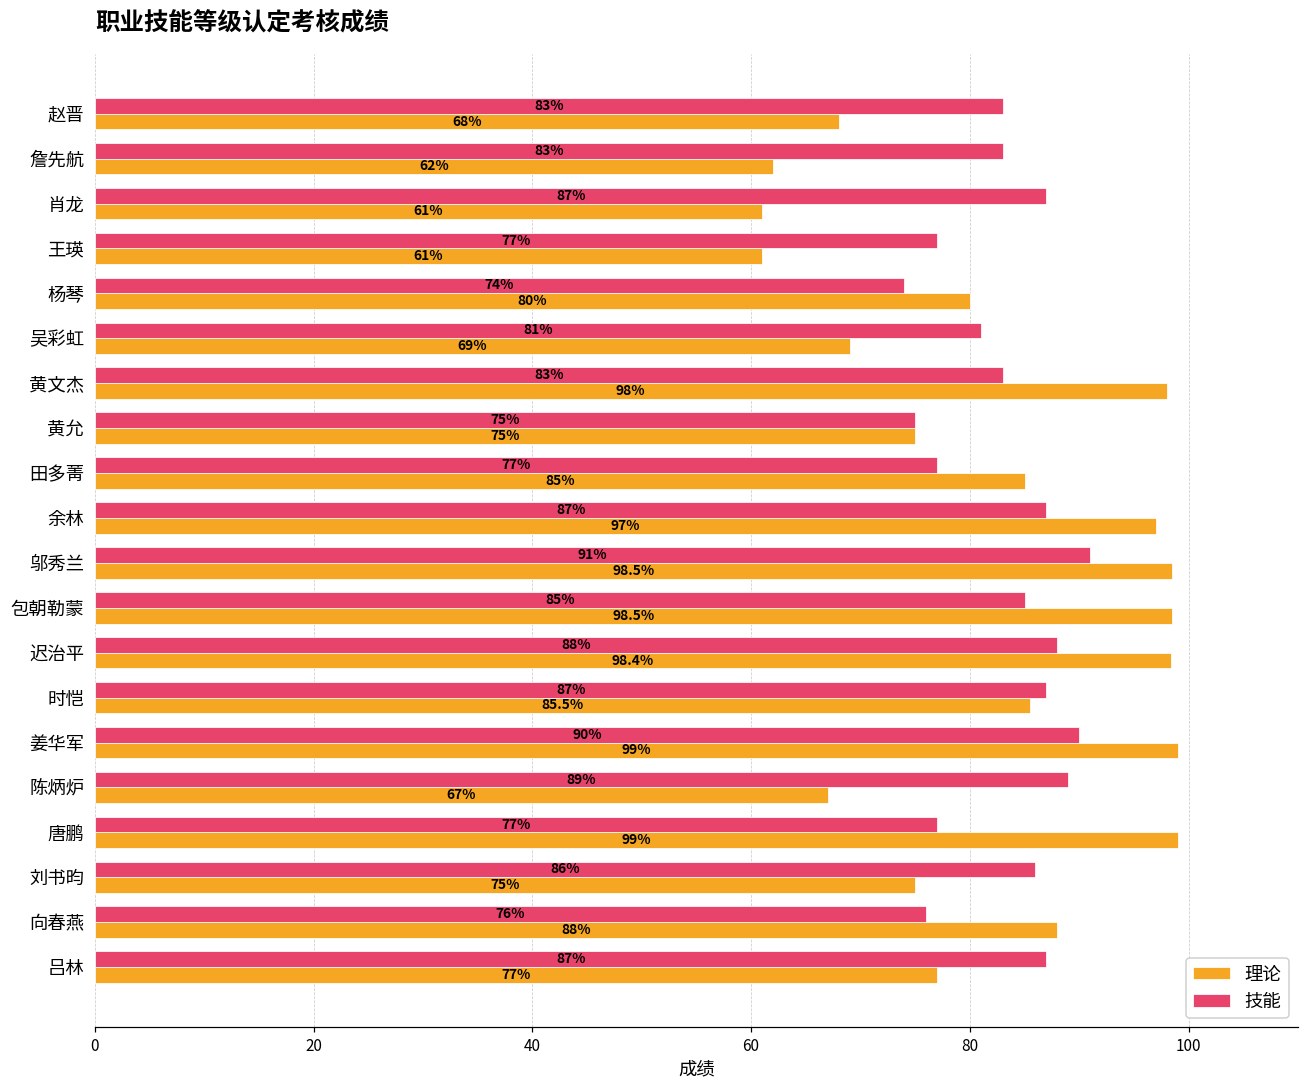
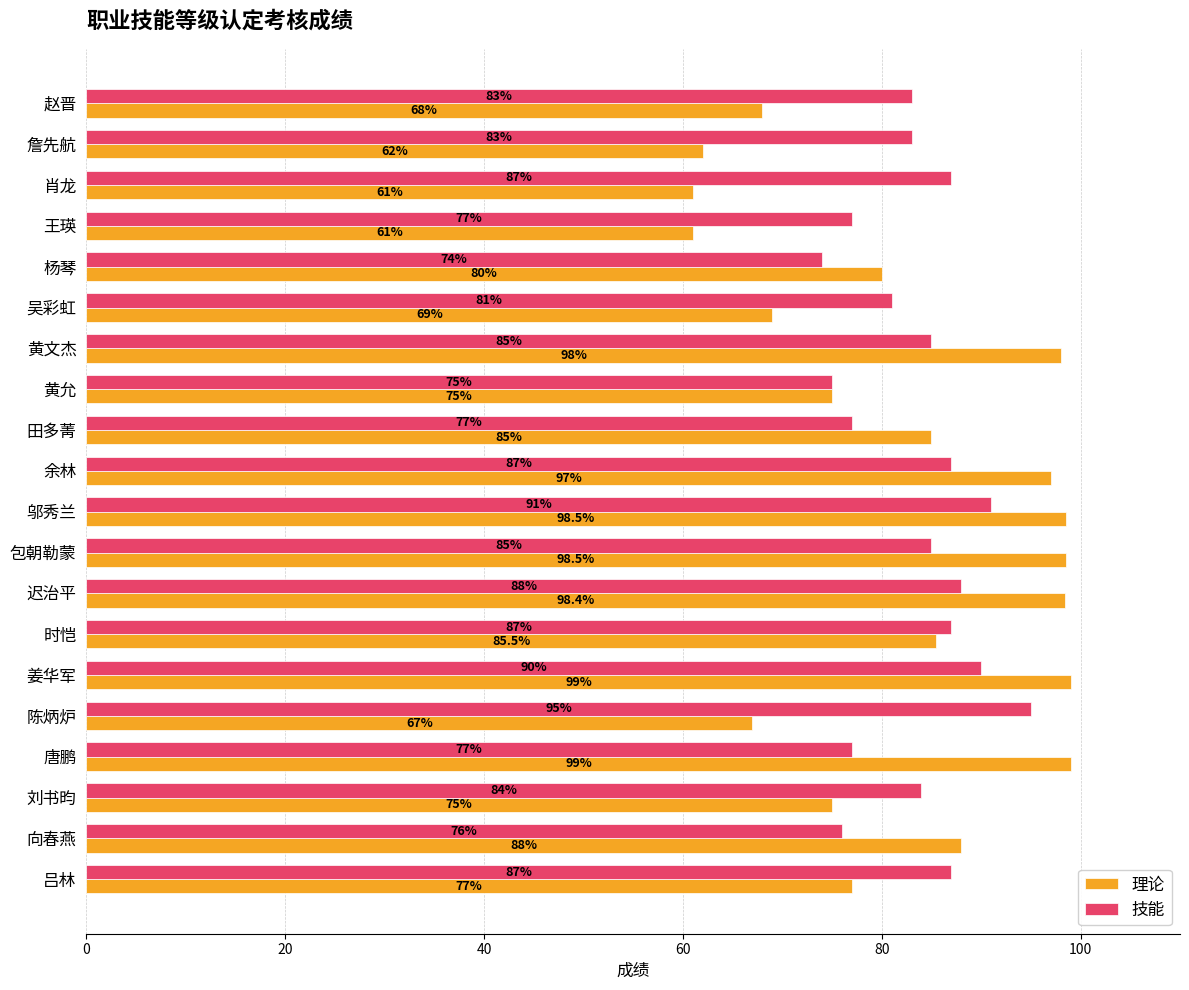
技能, 黄文杰: 83% -> 85%
技能, 陈炳炉: 89% -> 95%
技能, 刘书昀: 86% -> 84%
